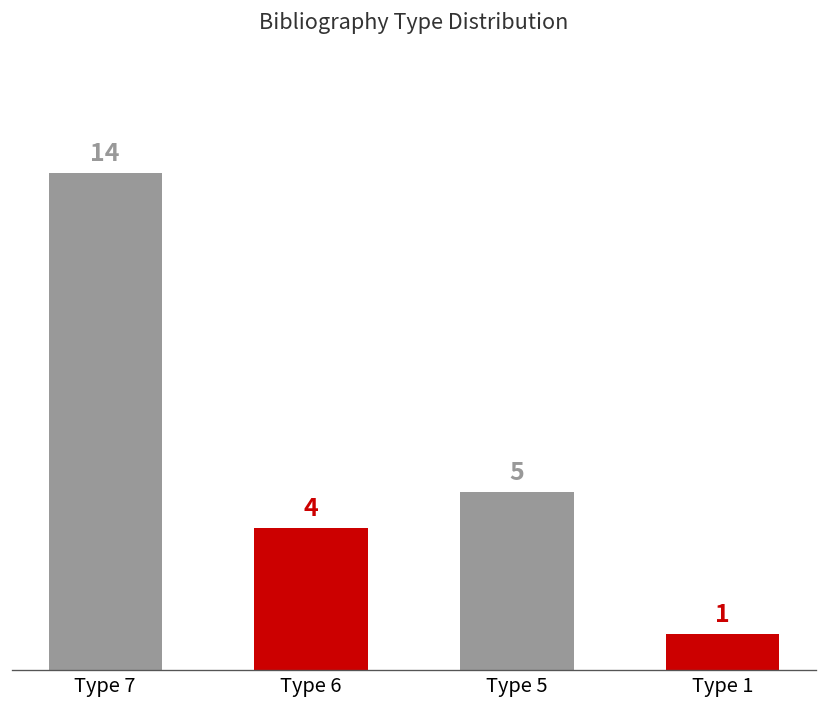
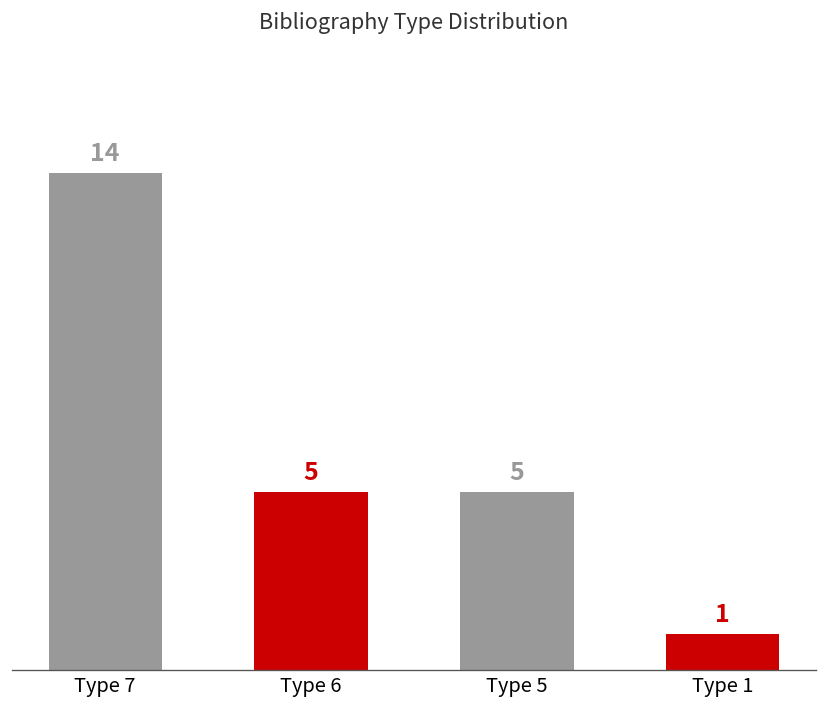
Type 6: 4 -> 5
